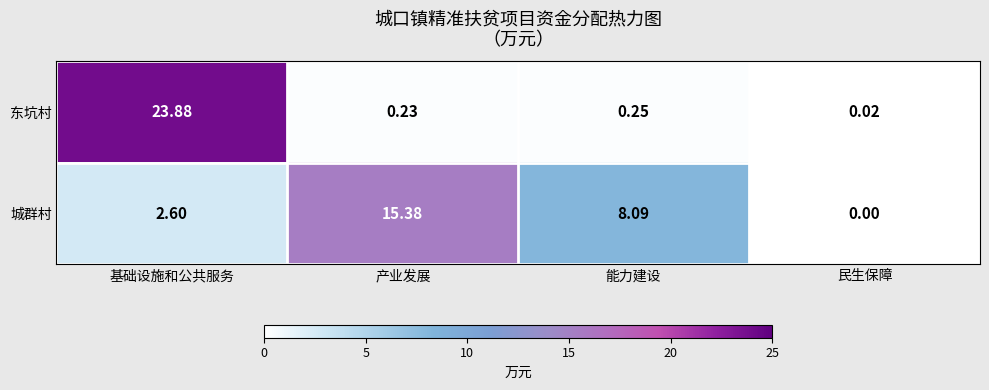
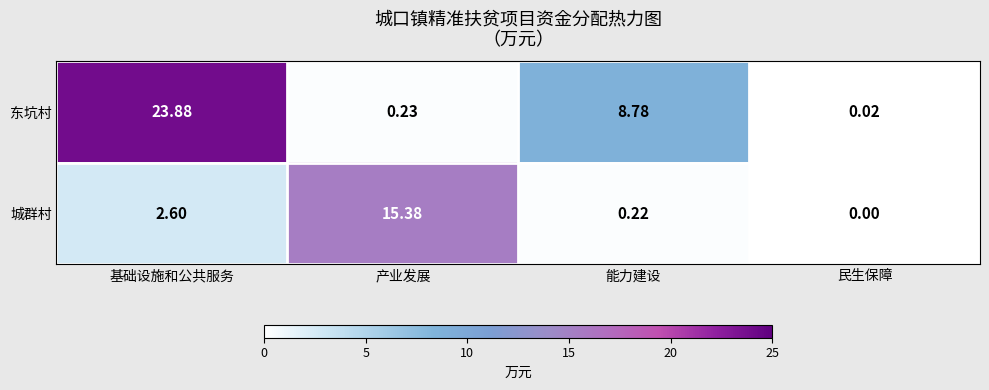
东坑村, 能力建设: 0.25 -> 8.78
城群村, 能力建设: 8.09 -> 0.22
